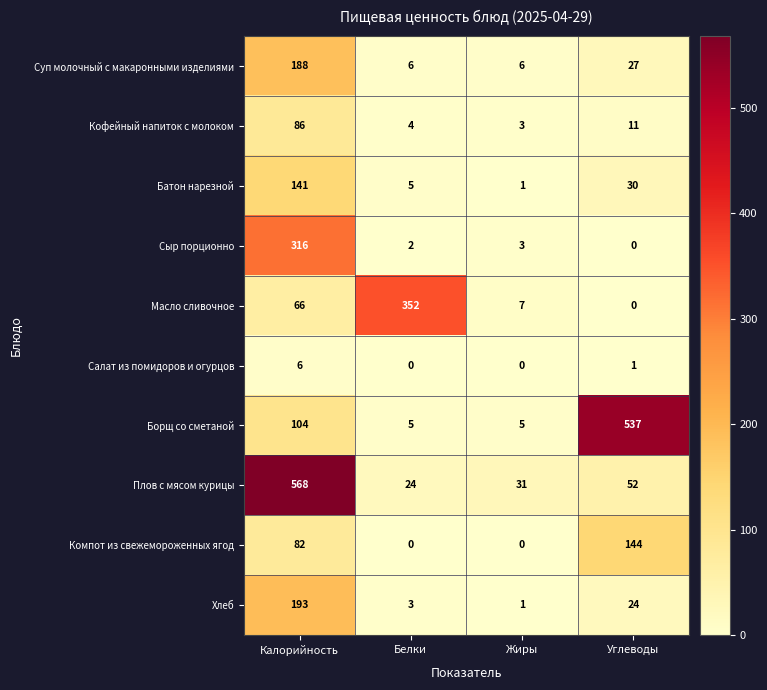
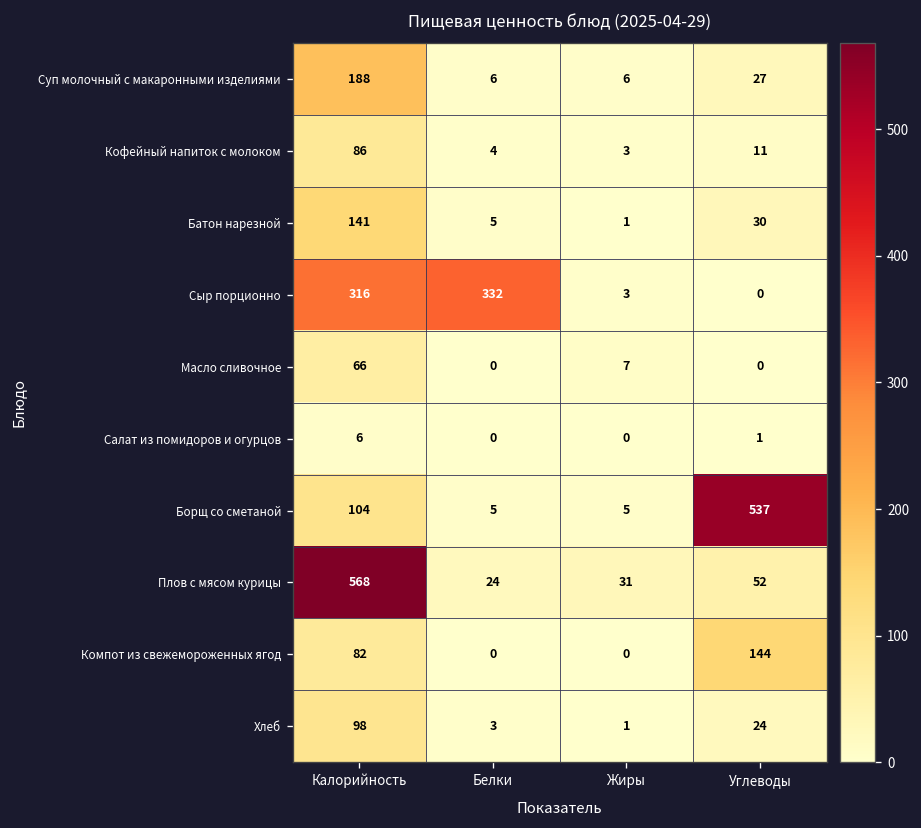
Сыр порционно, Белки: 2 -> 332
Масло сливочное, Белки: 352 -> 0
Хлеб, Калорийность: 193 -> 98
